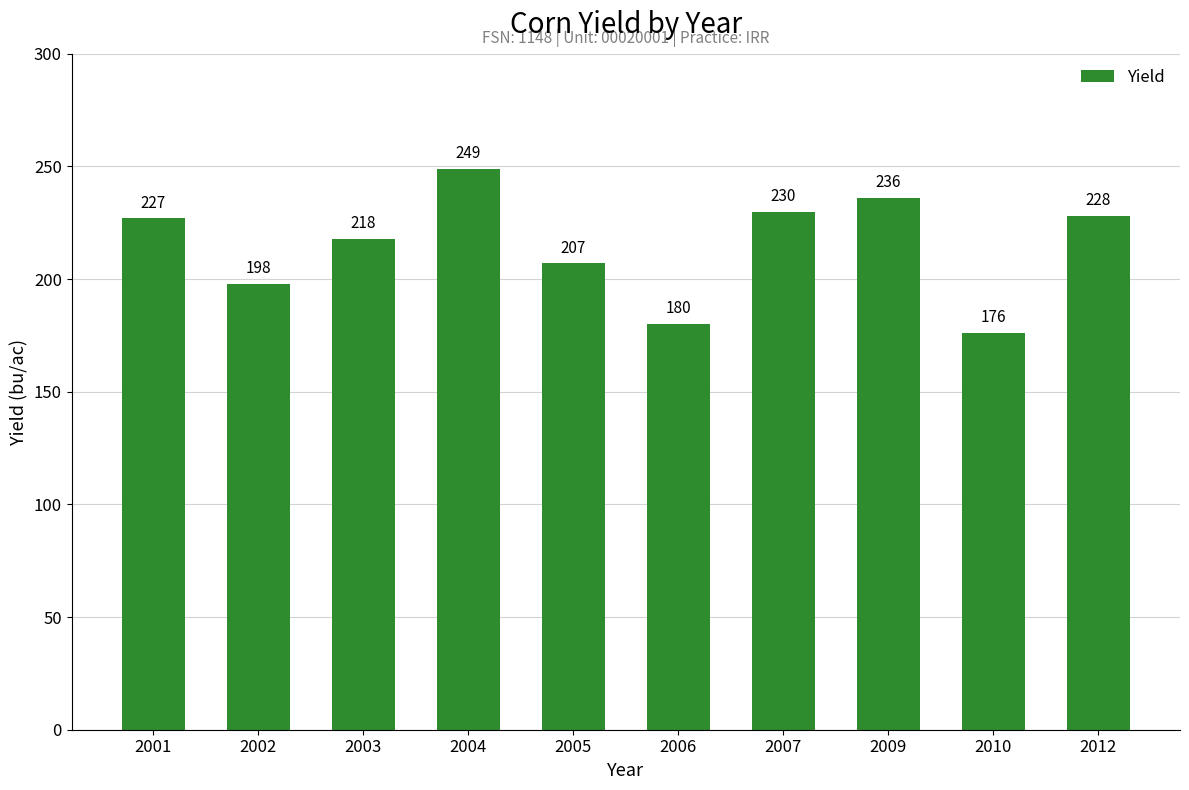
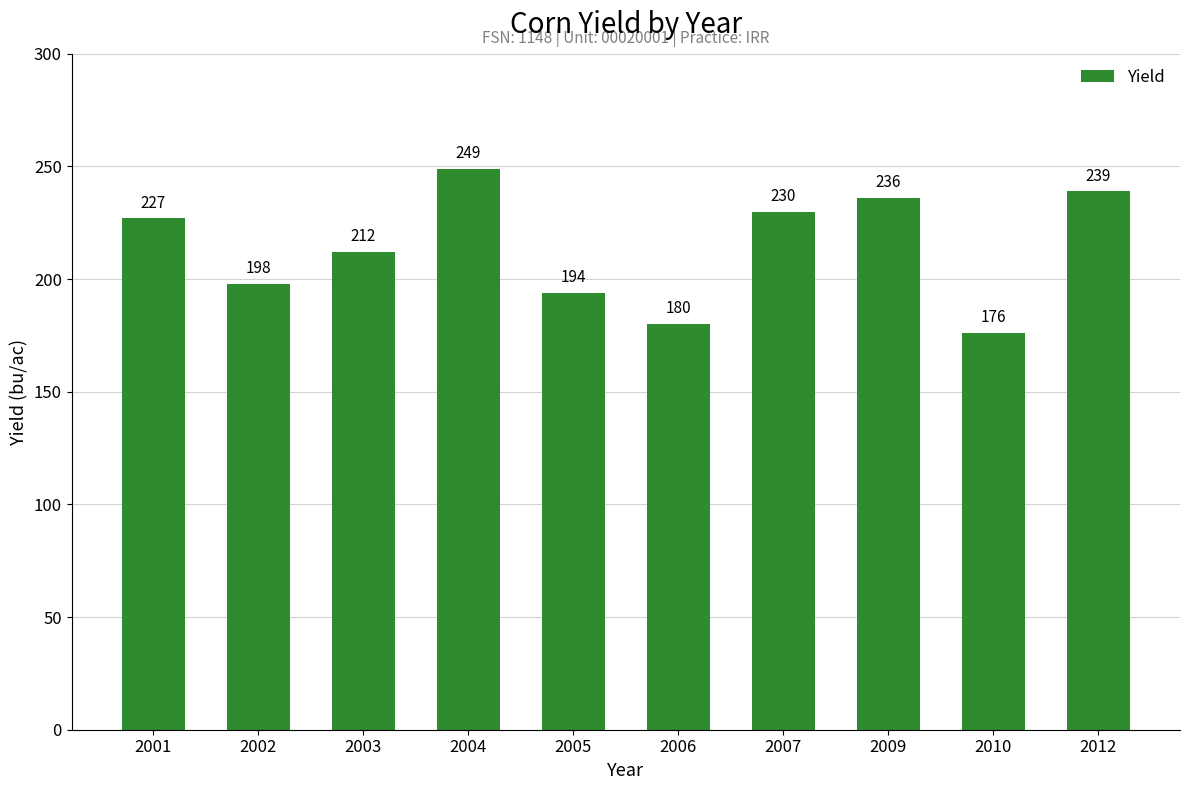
2003: 218 -> 212
2005: 207 -> 194
2012: 228 -> 239
